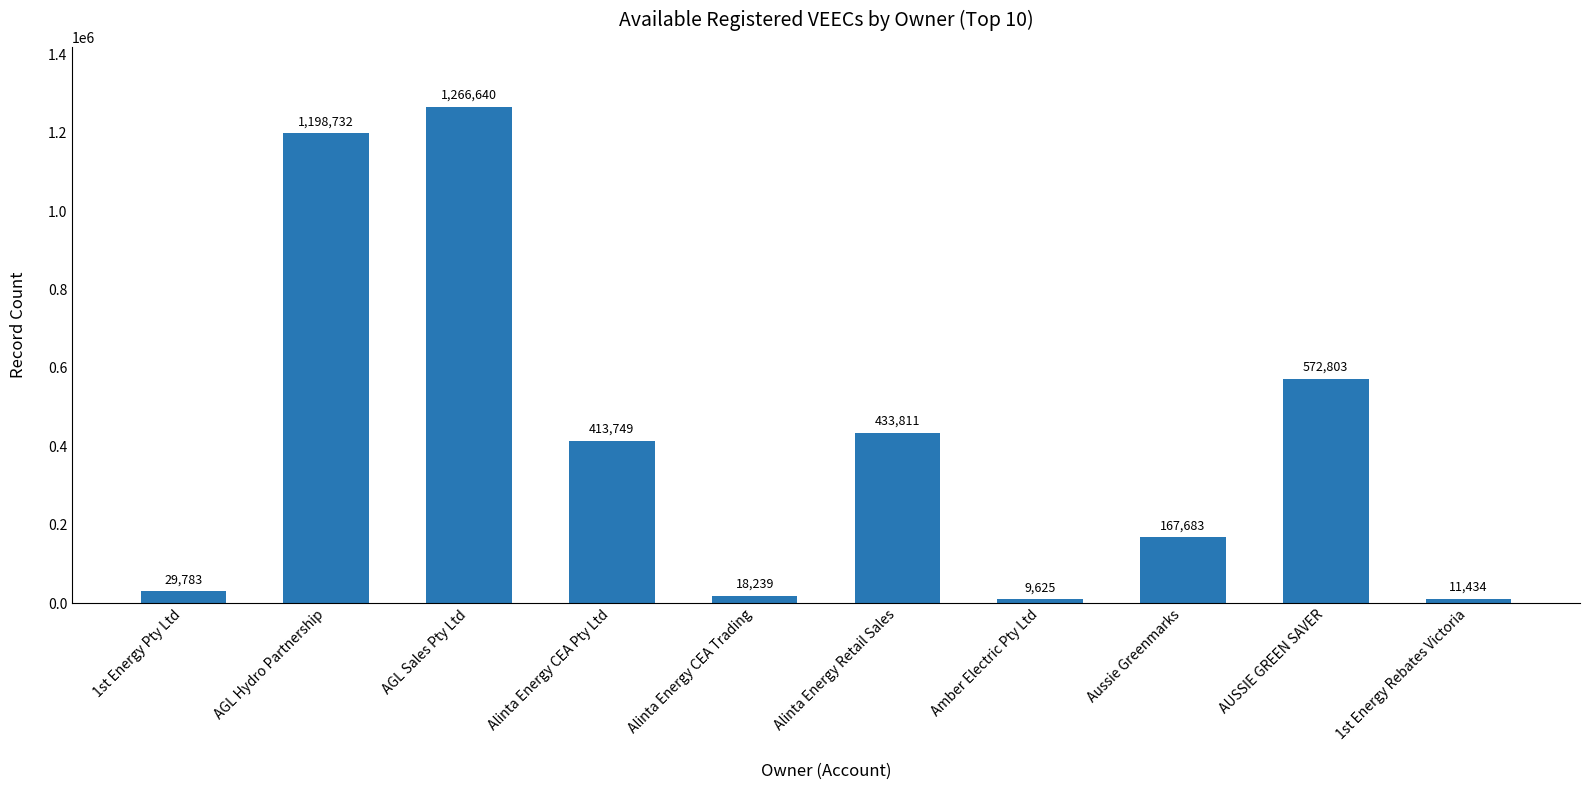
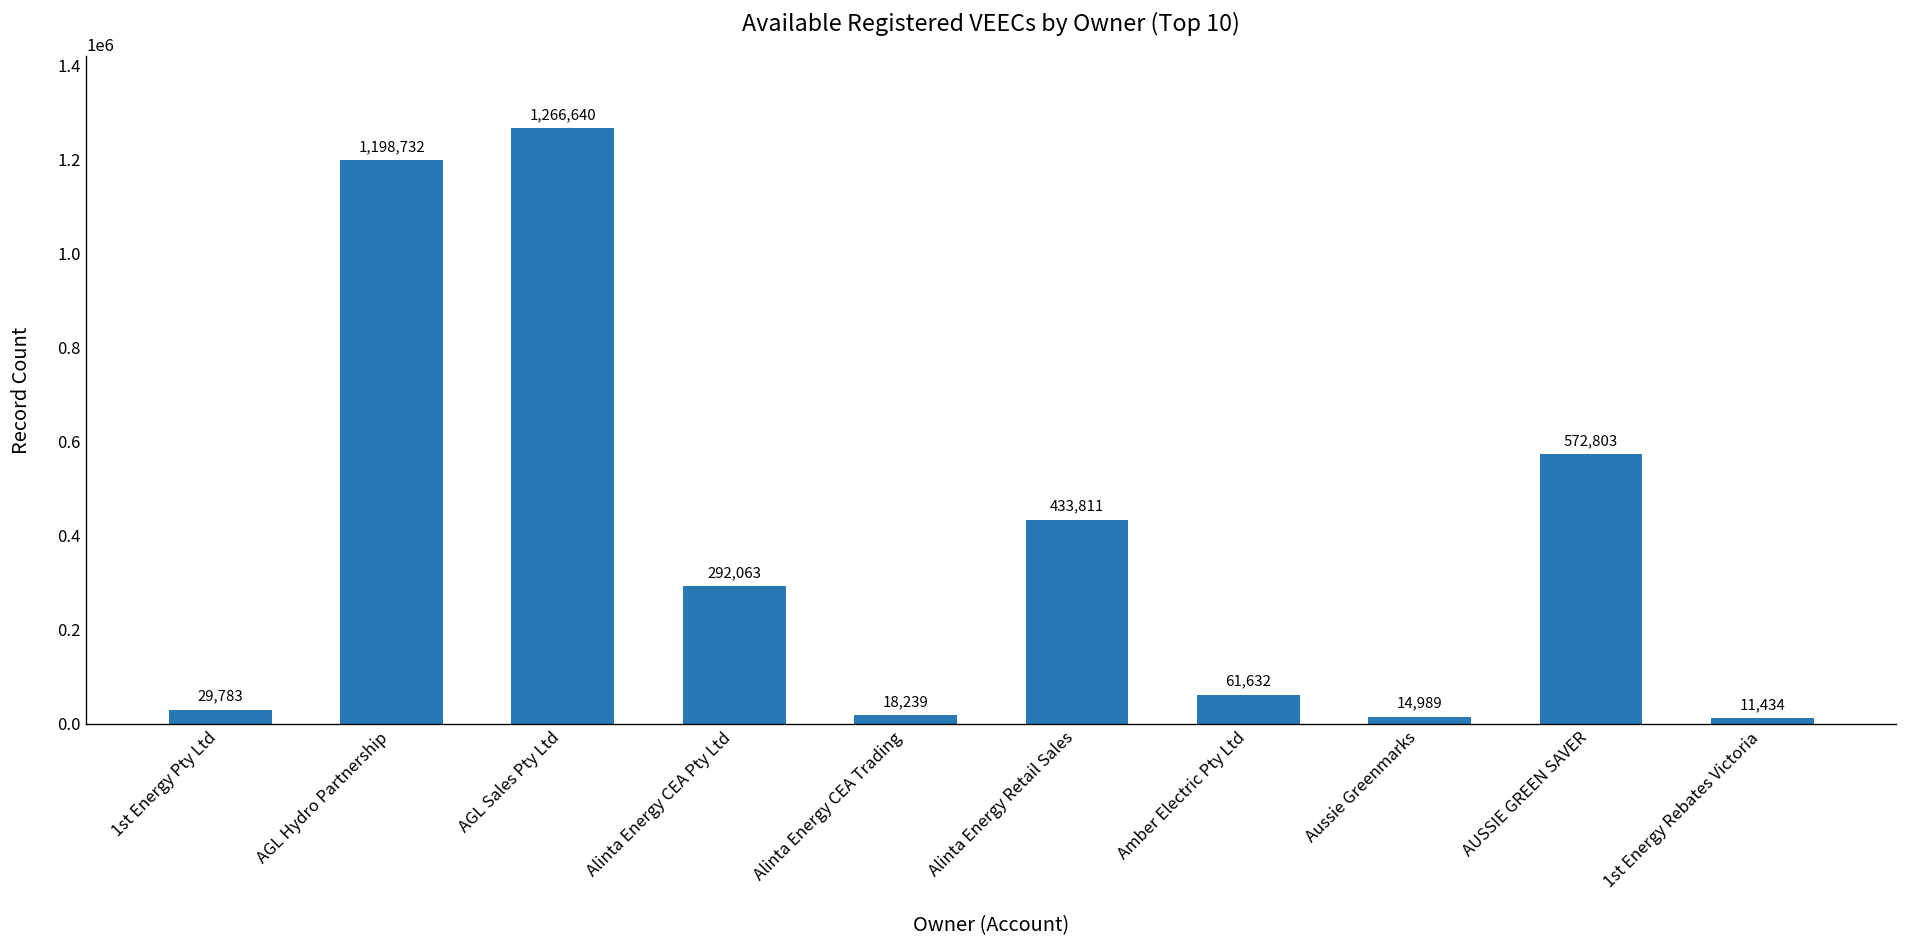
Alinta Energy CEA Pty Ltd: 413,749 -> 292,063
Amber Electric Pty Ltd: 9,625 -> 61,632
Aussie Greenmarks: 167,683 -> 14,989
